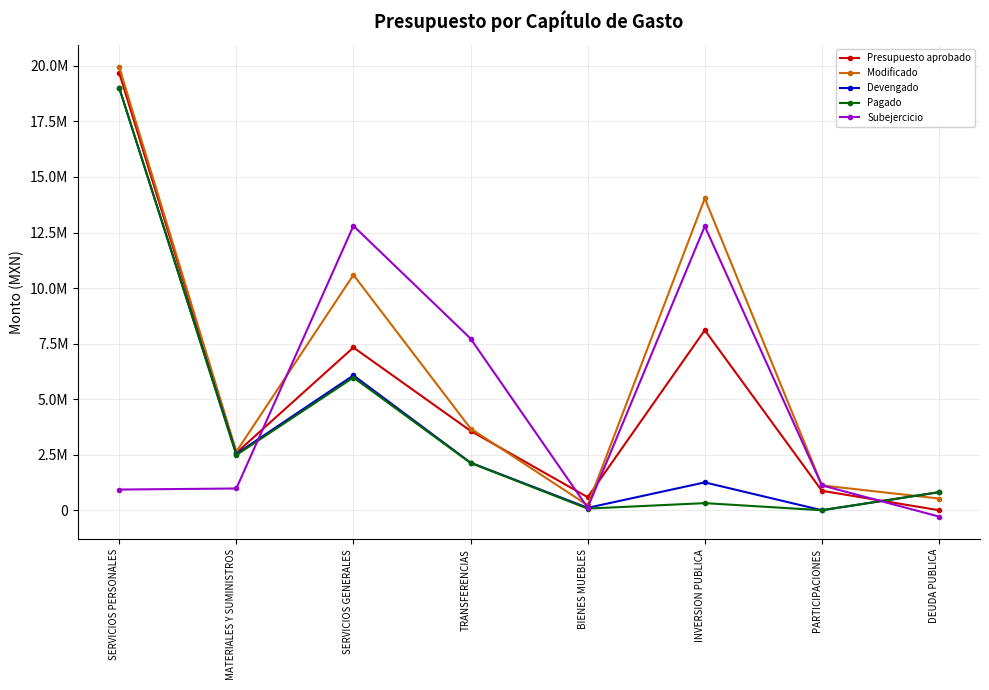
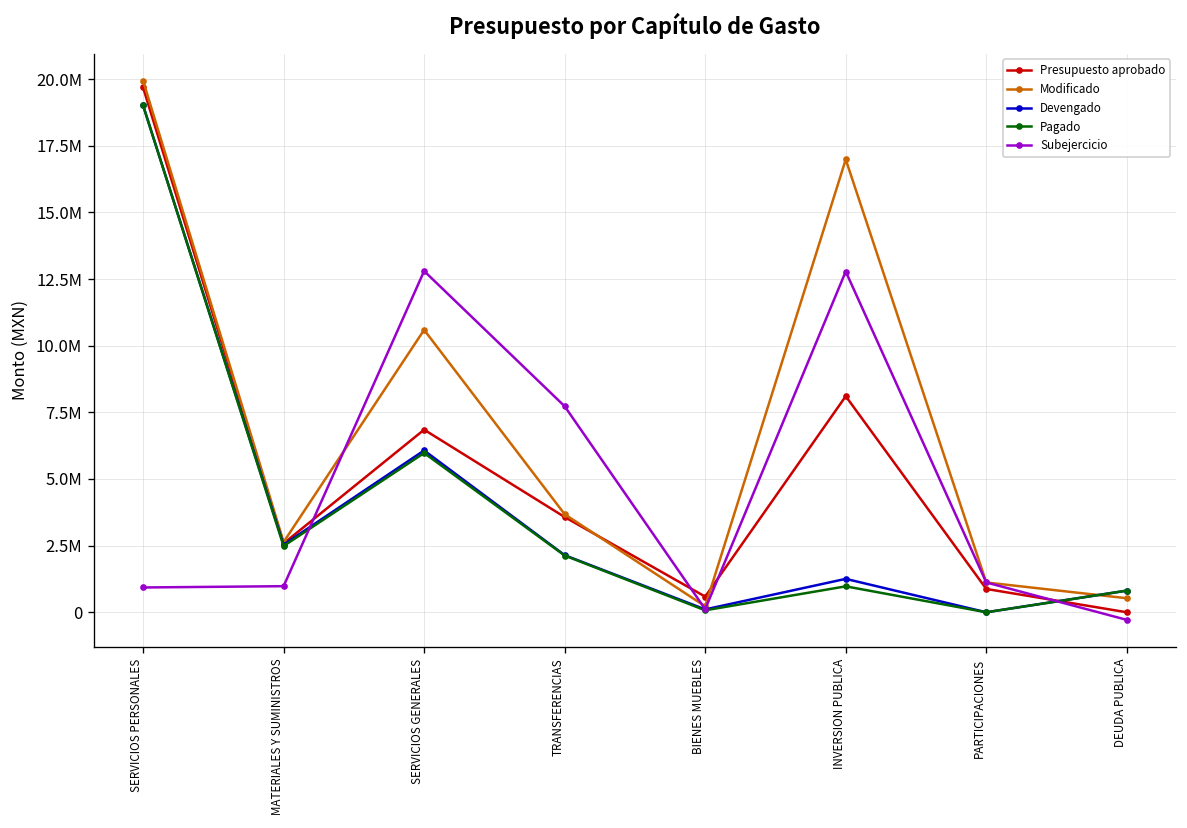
Presupuesto aprobado, SERVICIOS GENERALES: 7300000 -> 6800000
Modificado, INVERSION PUBLICA: 14000000 -> 17000000
Pagado, INVERSION PUBLICA: 300000 -> 1000000
